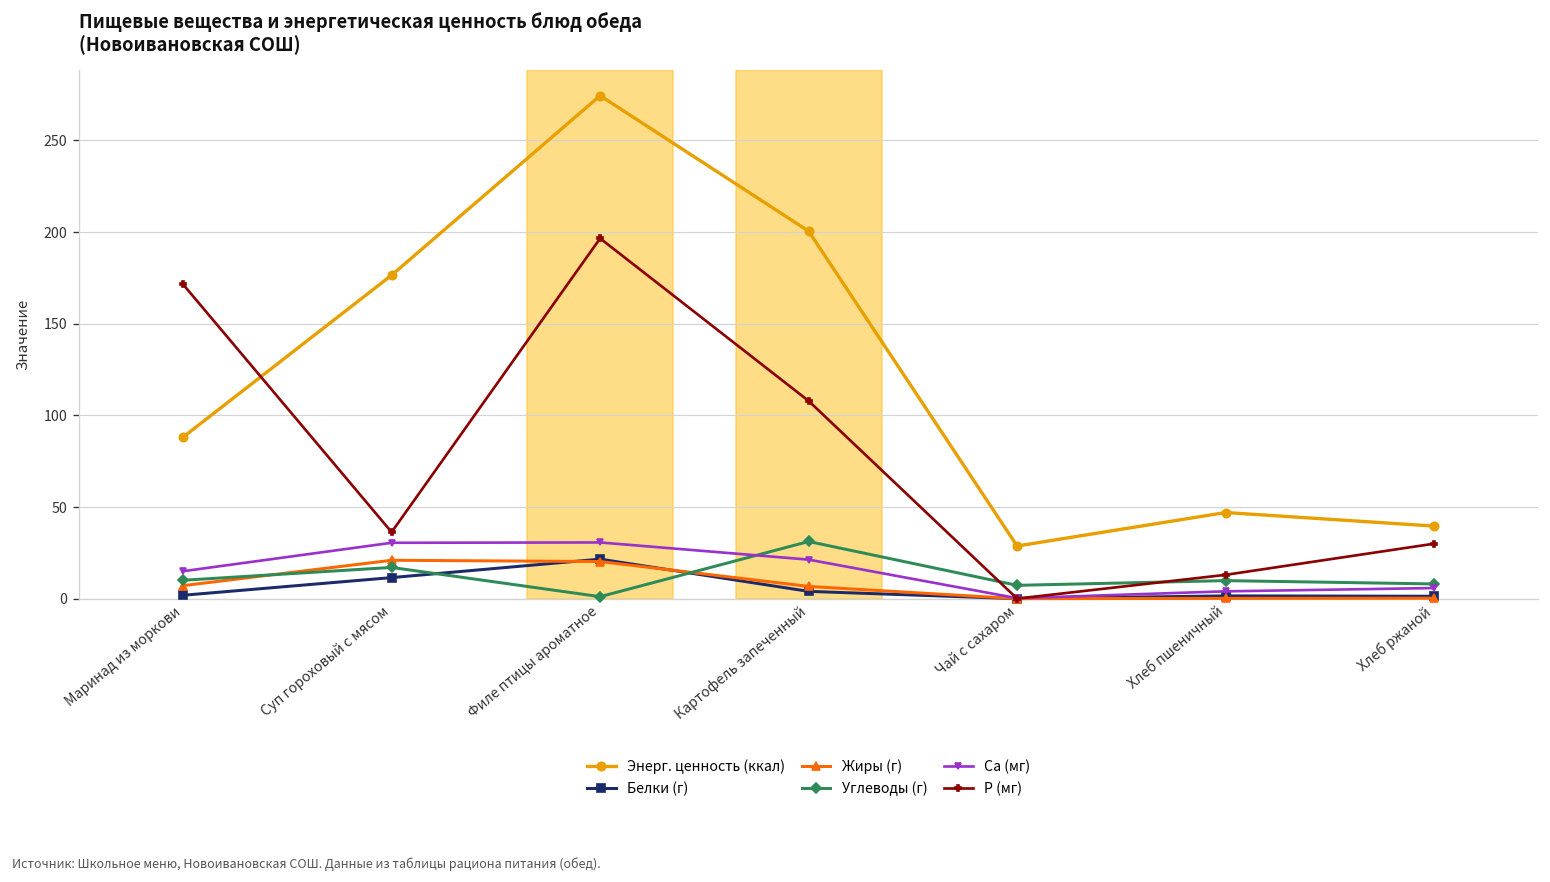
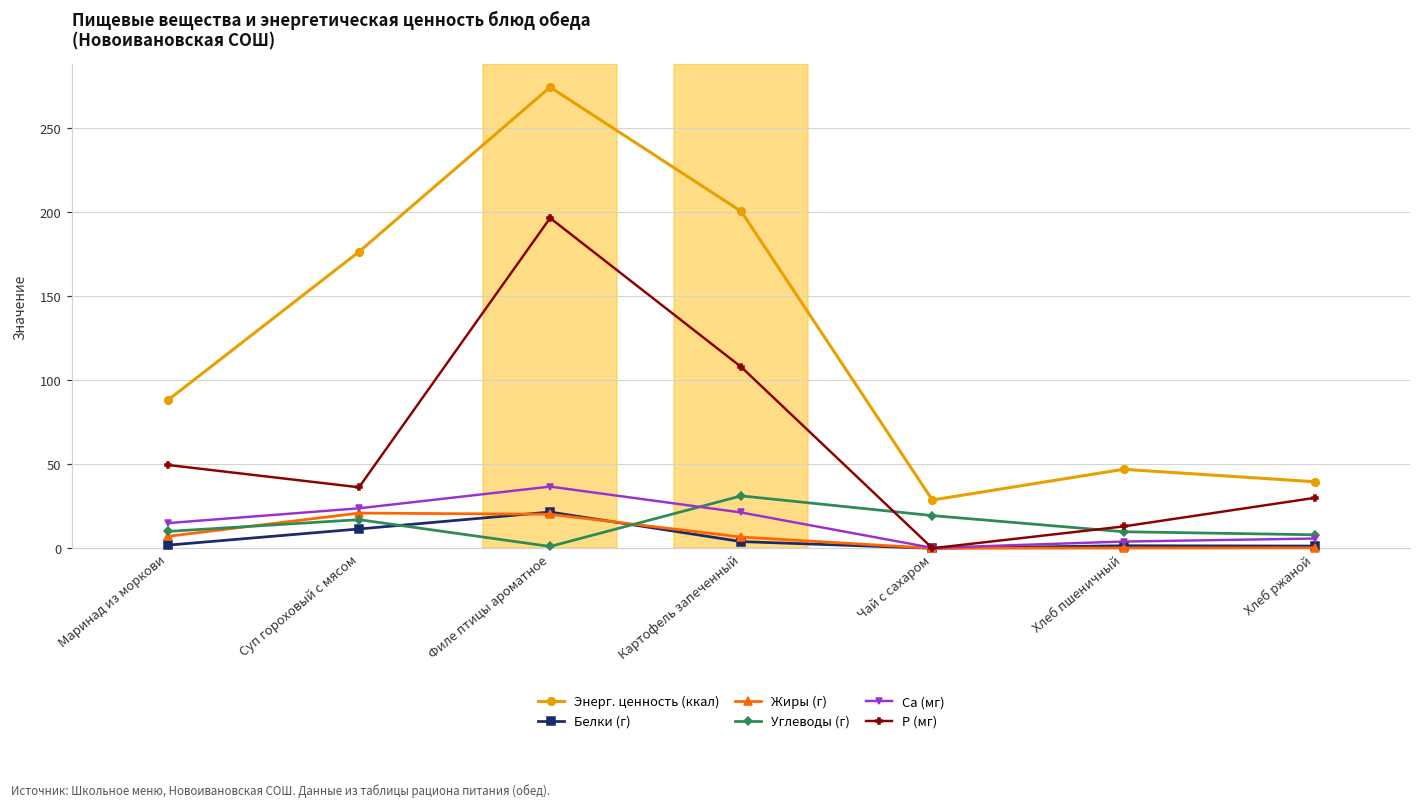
P (мг), Маринад из моркови: 171 -> 50
Ca (мг), Суп гороховый с мясом: 30 -> 24
Ca (мг), Филе птицы ароматное: 31 -> 37
Углеводы (г), Чай с сахаром: 7 -> 19
